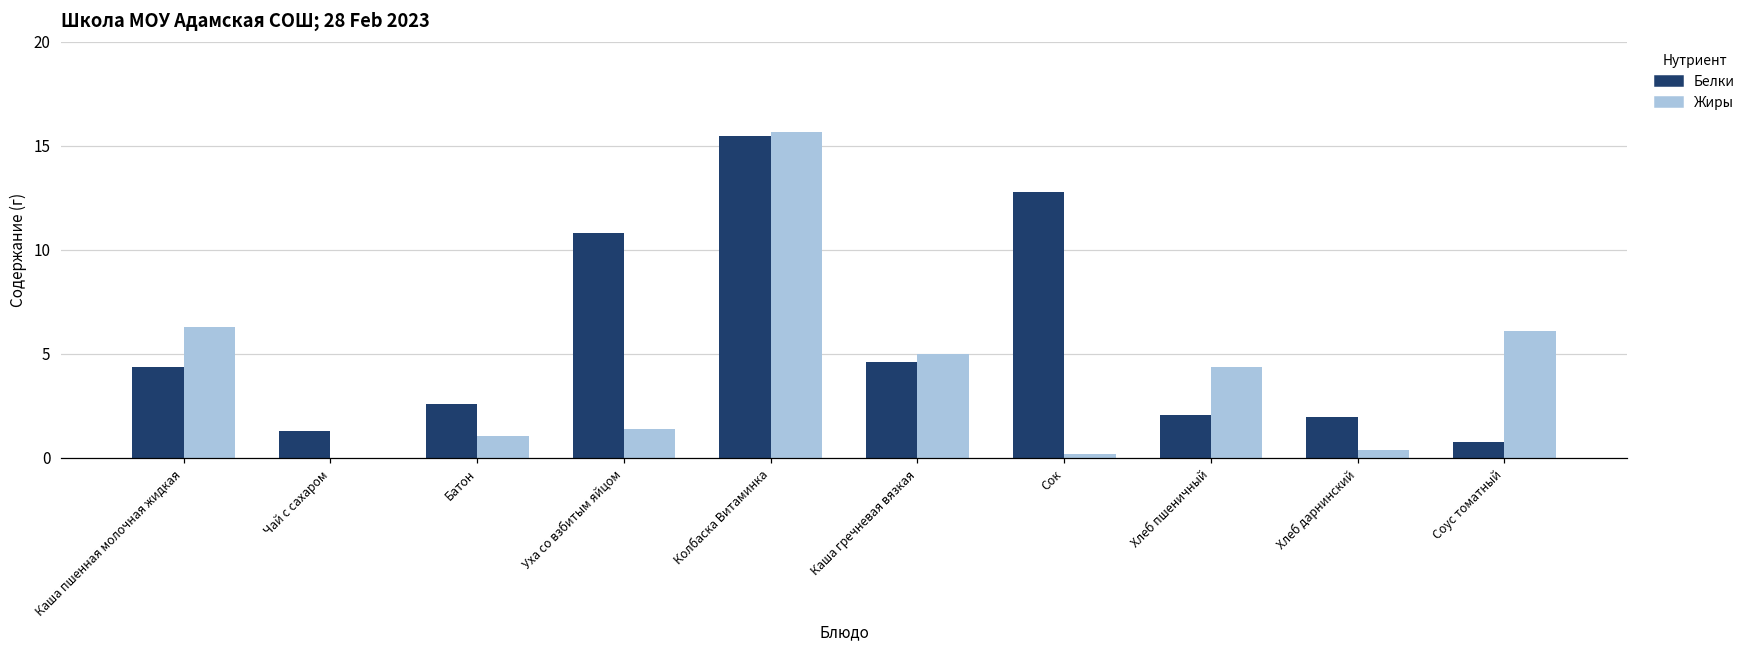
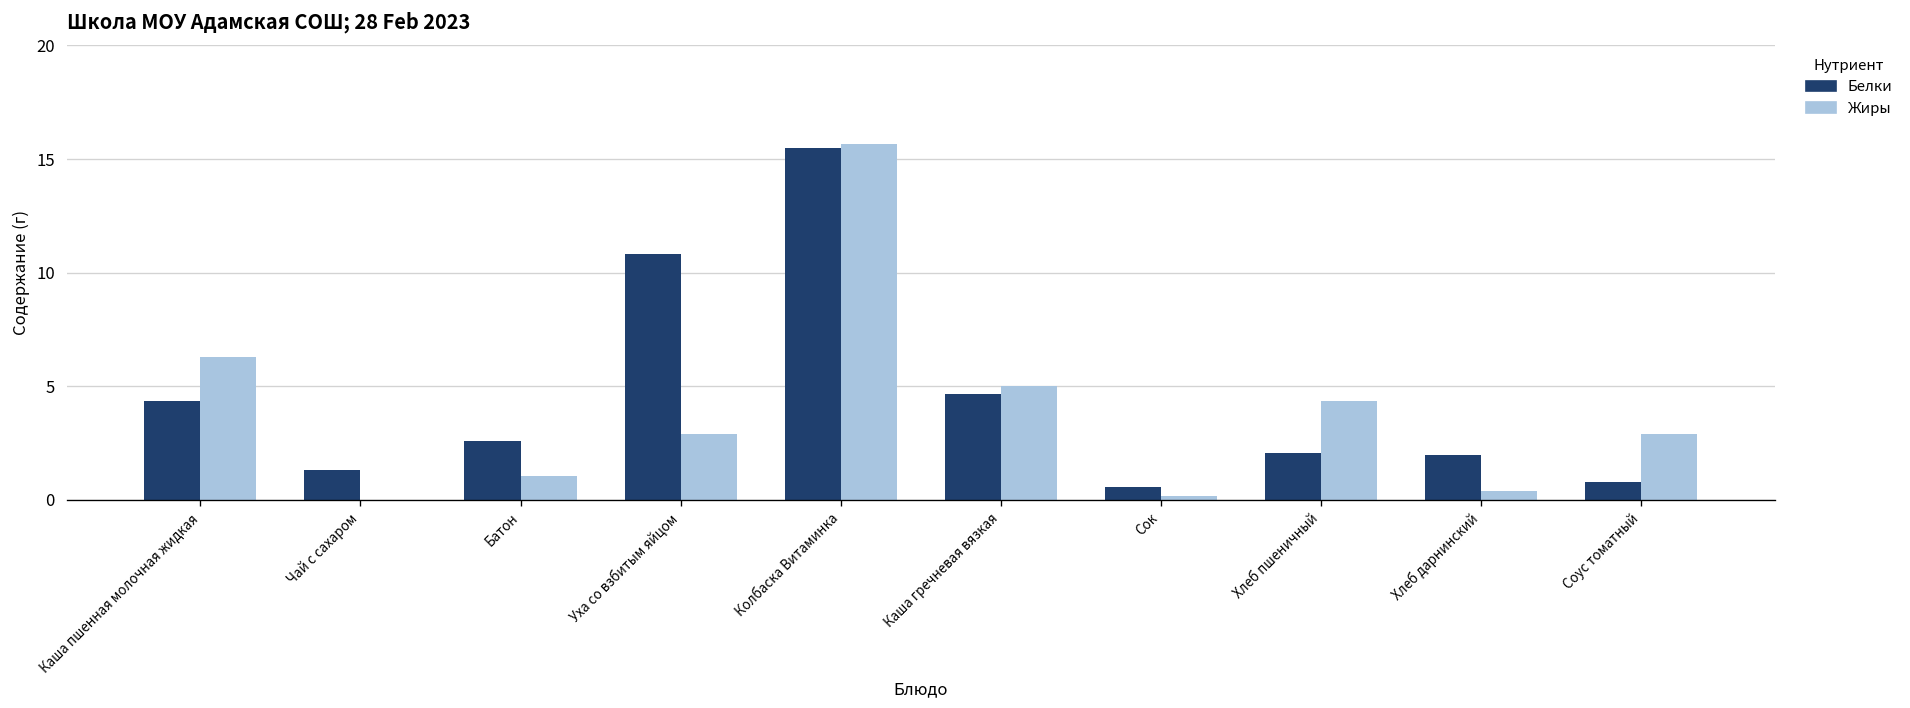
Жиры, Уха со взбитым яйцом: 1.4 -> 2.9
Белки, Сок: 12.8 -> 0.6
Жиры, Соус томатный: 6.1 -> 2.9
